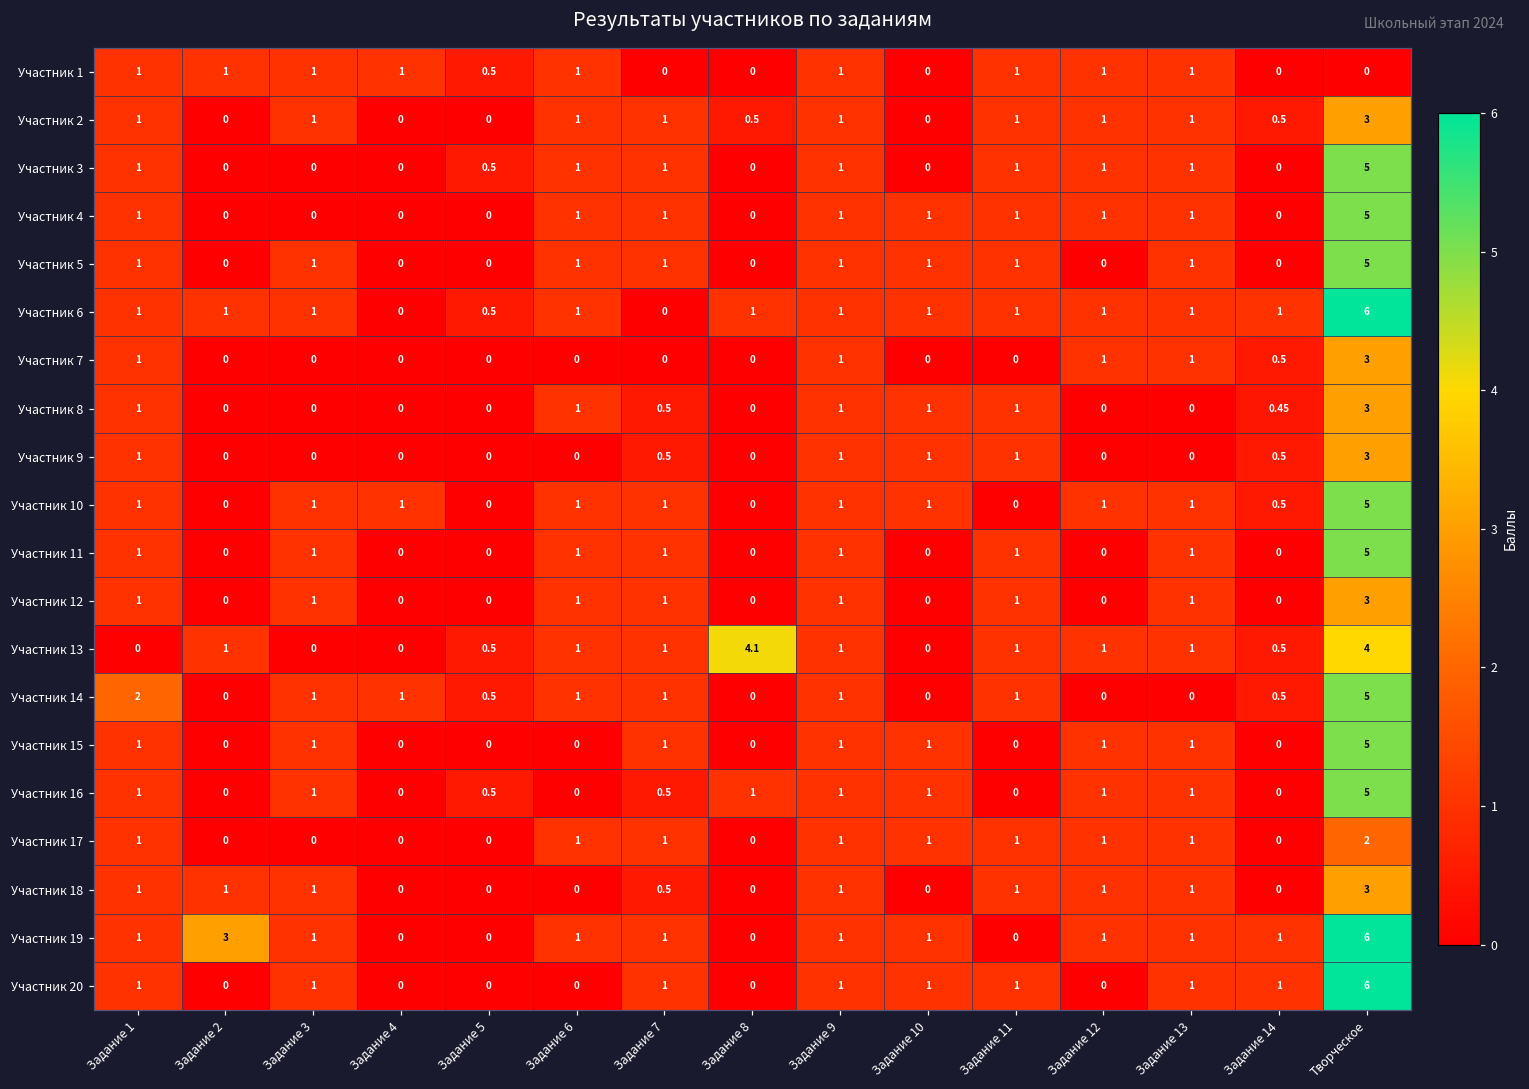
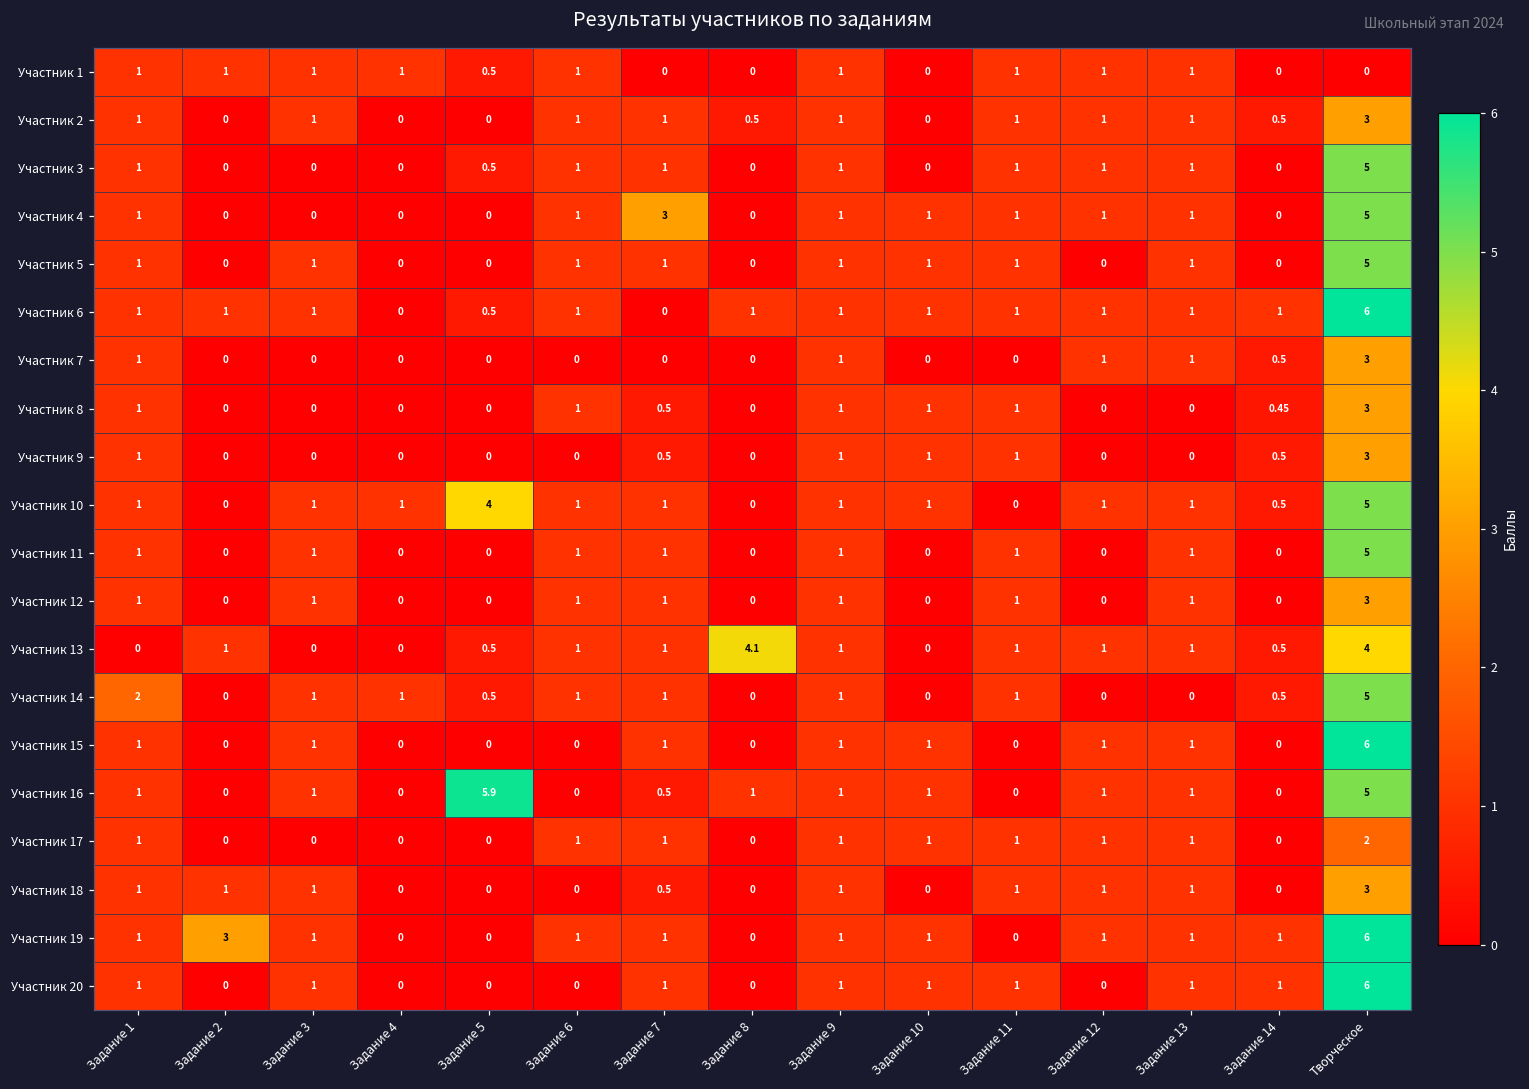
Участник 4, Задание 7: 1 -> 3
Участник 10, Задание 5: 0 -> 4
Участник 15, Творческое: 5 -> 6
Участник 16, Задание 5: 0.5 -> 5.9
